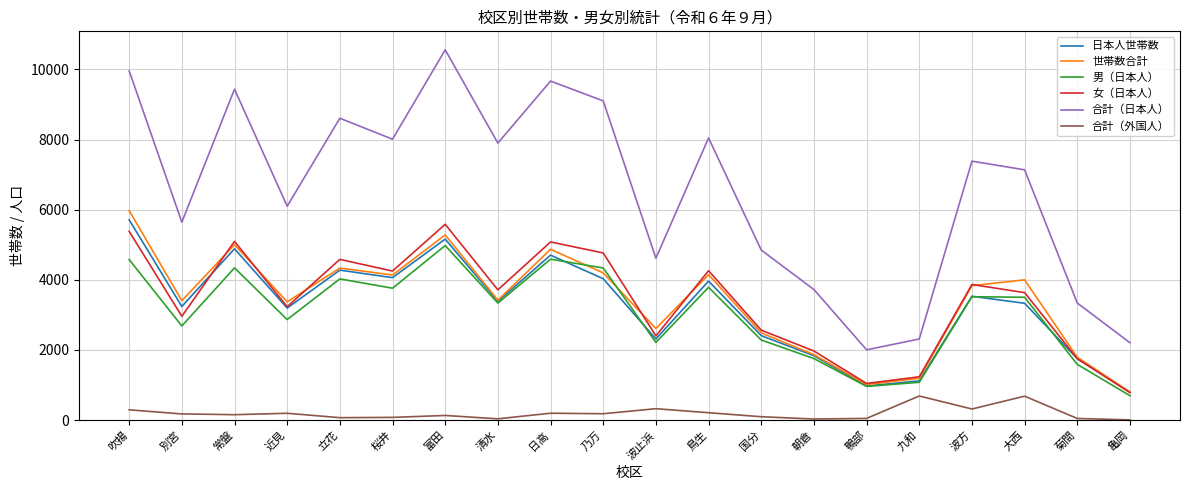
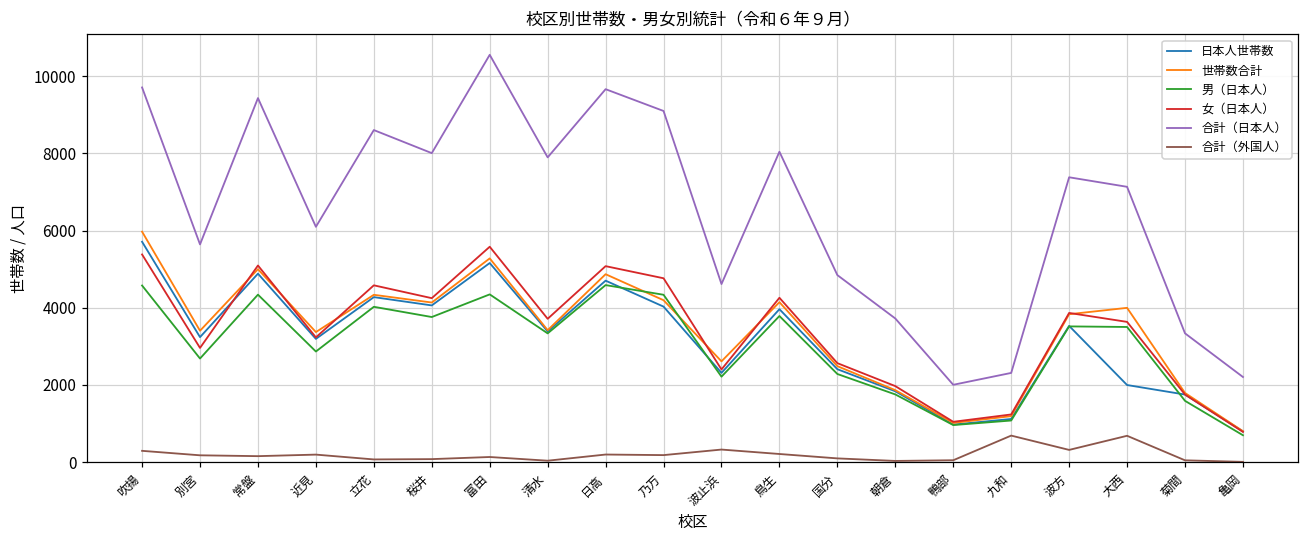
合計（日本人）, 吹揚: 10000 -> 9700
男（日本人）, 富田: 5000 -> 4300
日本人世帯数, 大西: 3300 -> 2000
